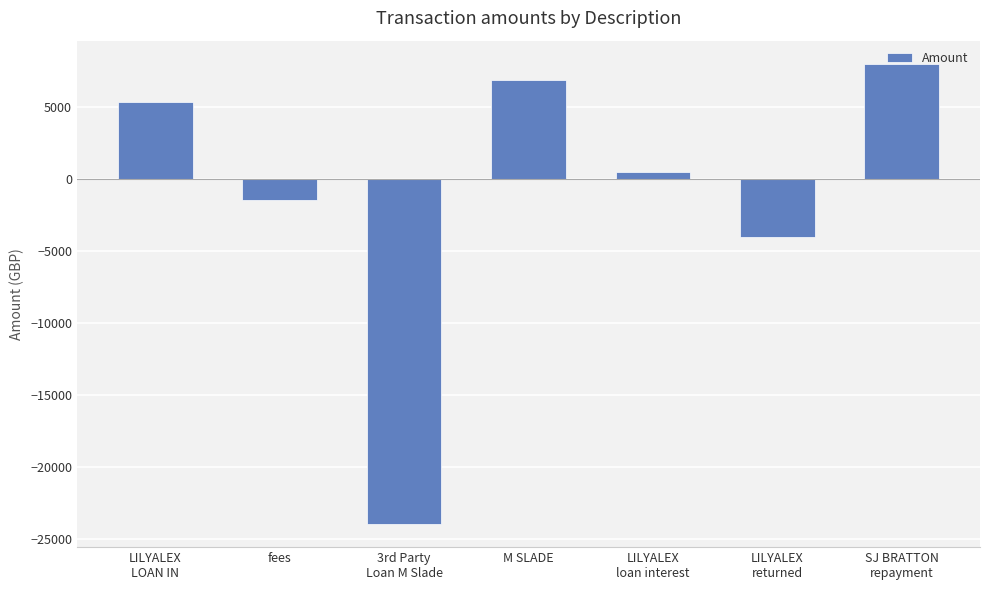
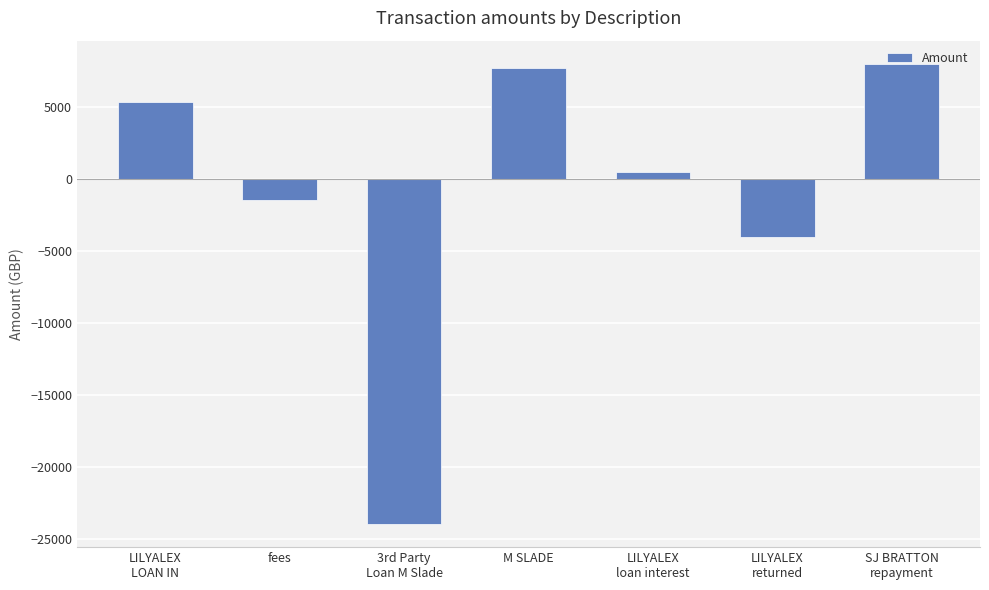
M SLADE: 6900 -> 7700
